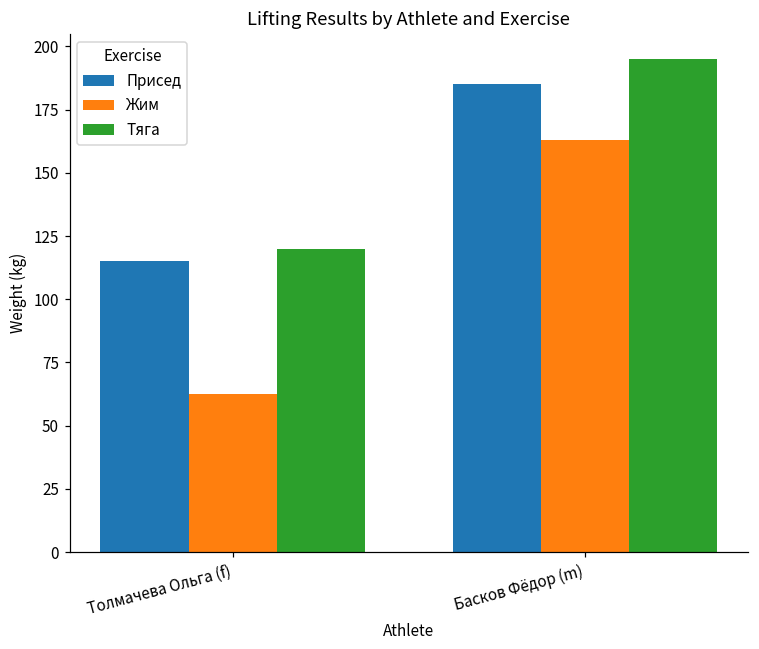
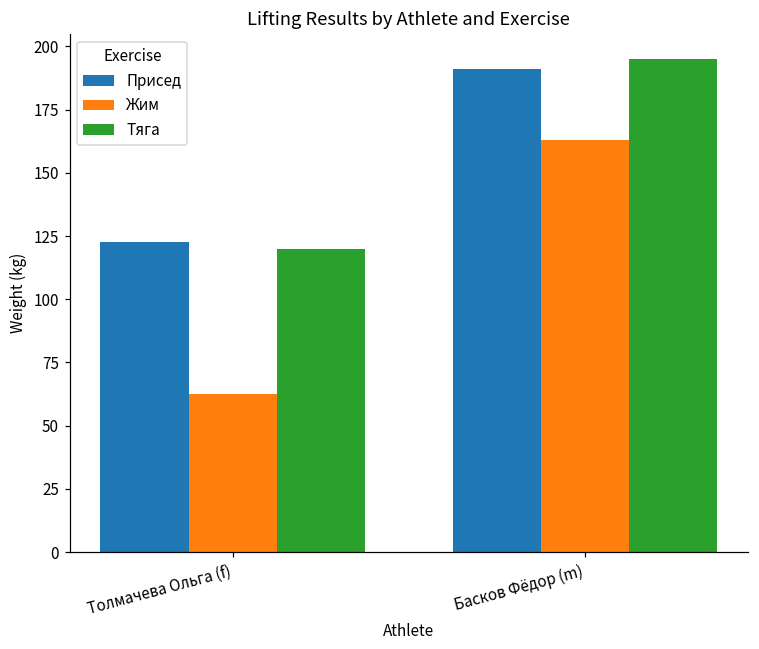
Присед, Толмачева Ольга (f): 115 -> 123
Присед, Басков Фёдор (m): 185 -> 191
